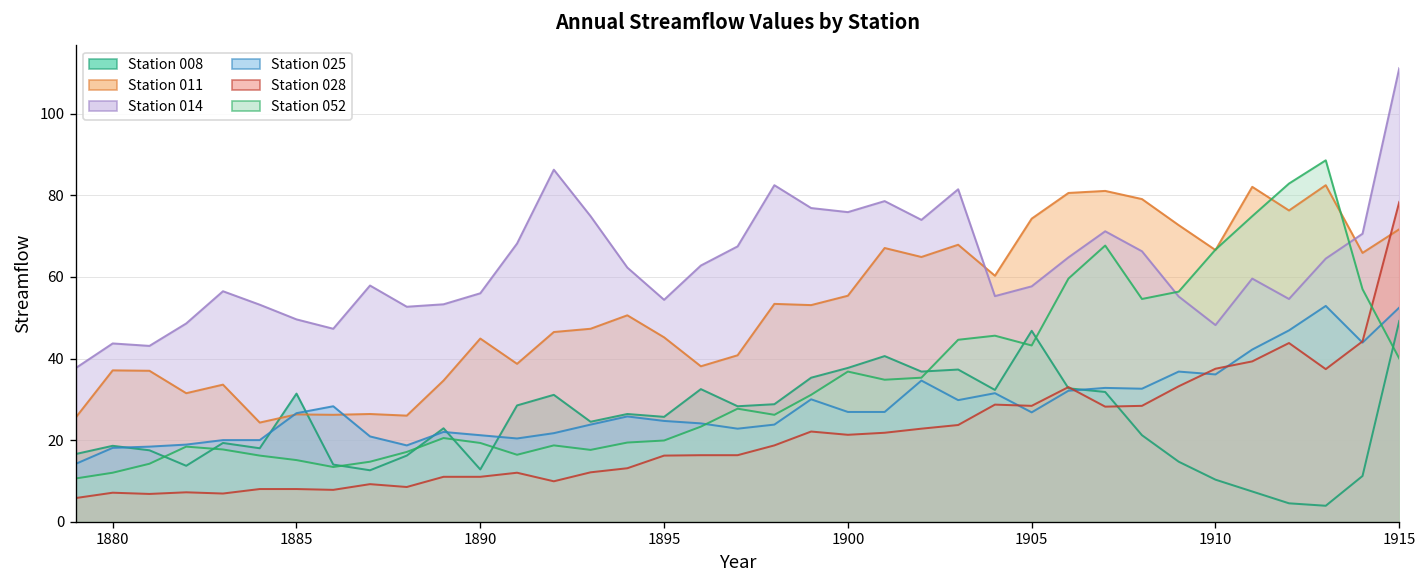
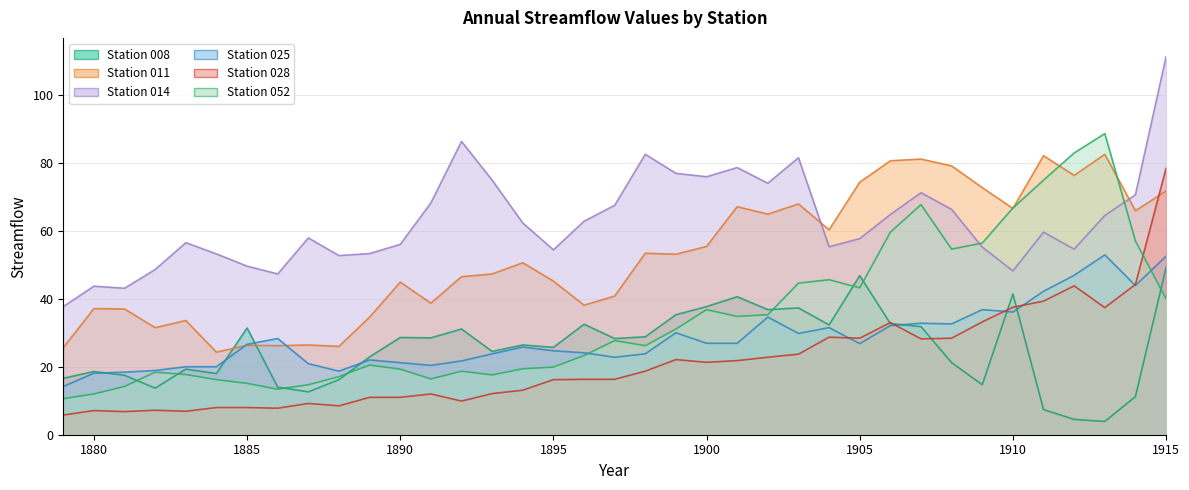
Station 008, 1890: 13 -> 29
Station 008, 1910: 10 -> 41
